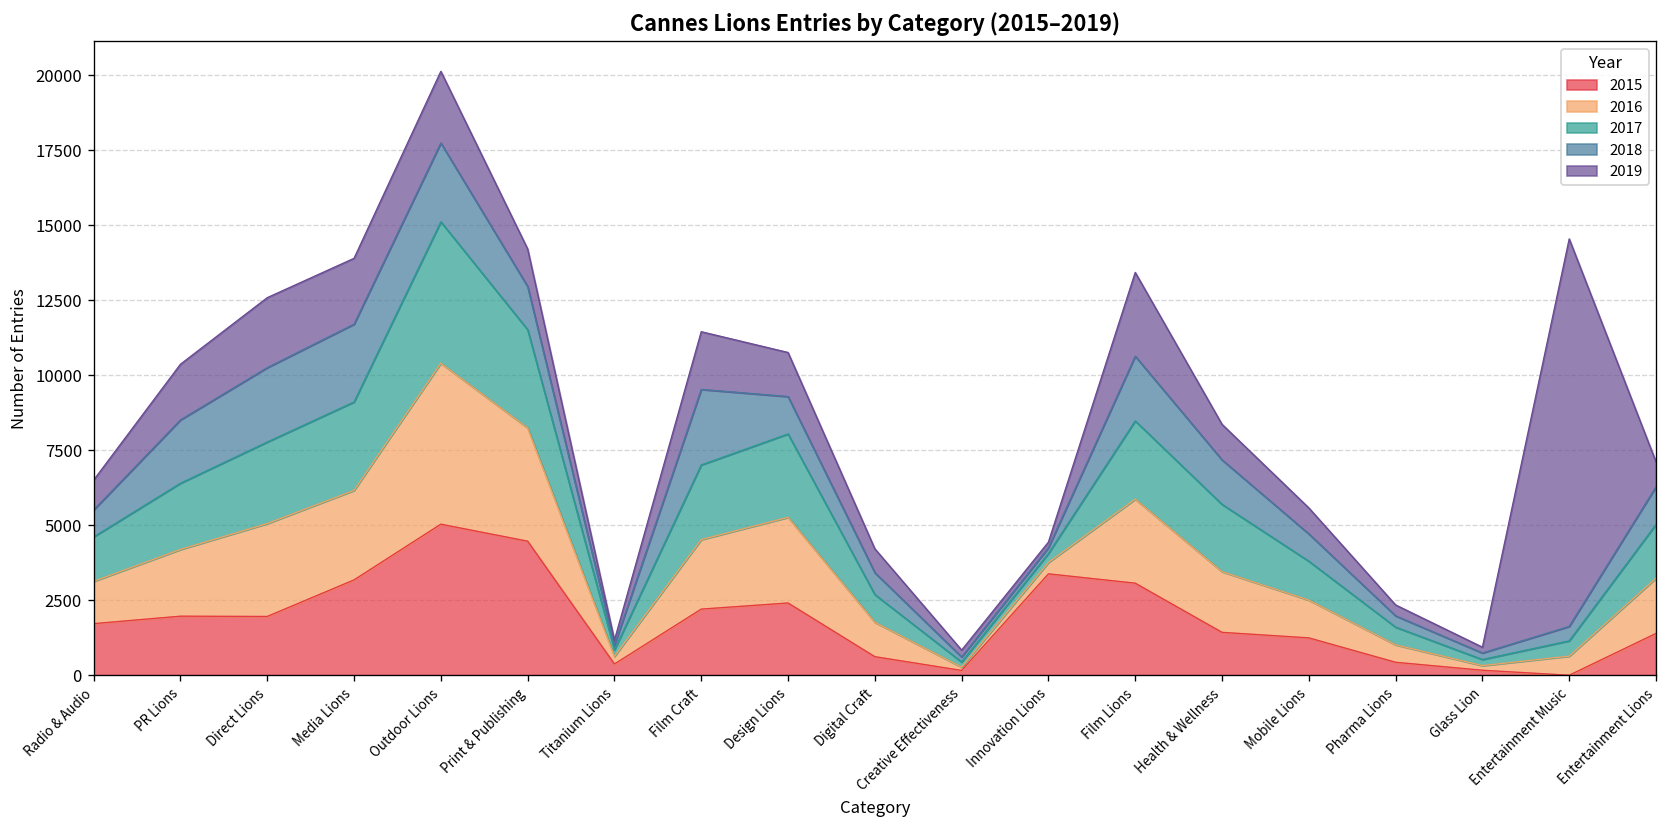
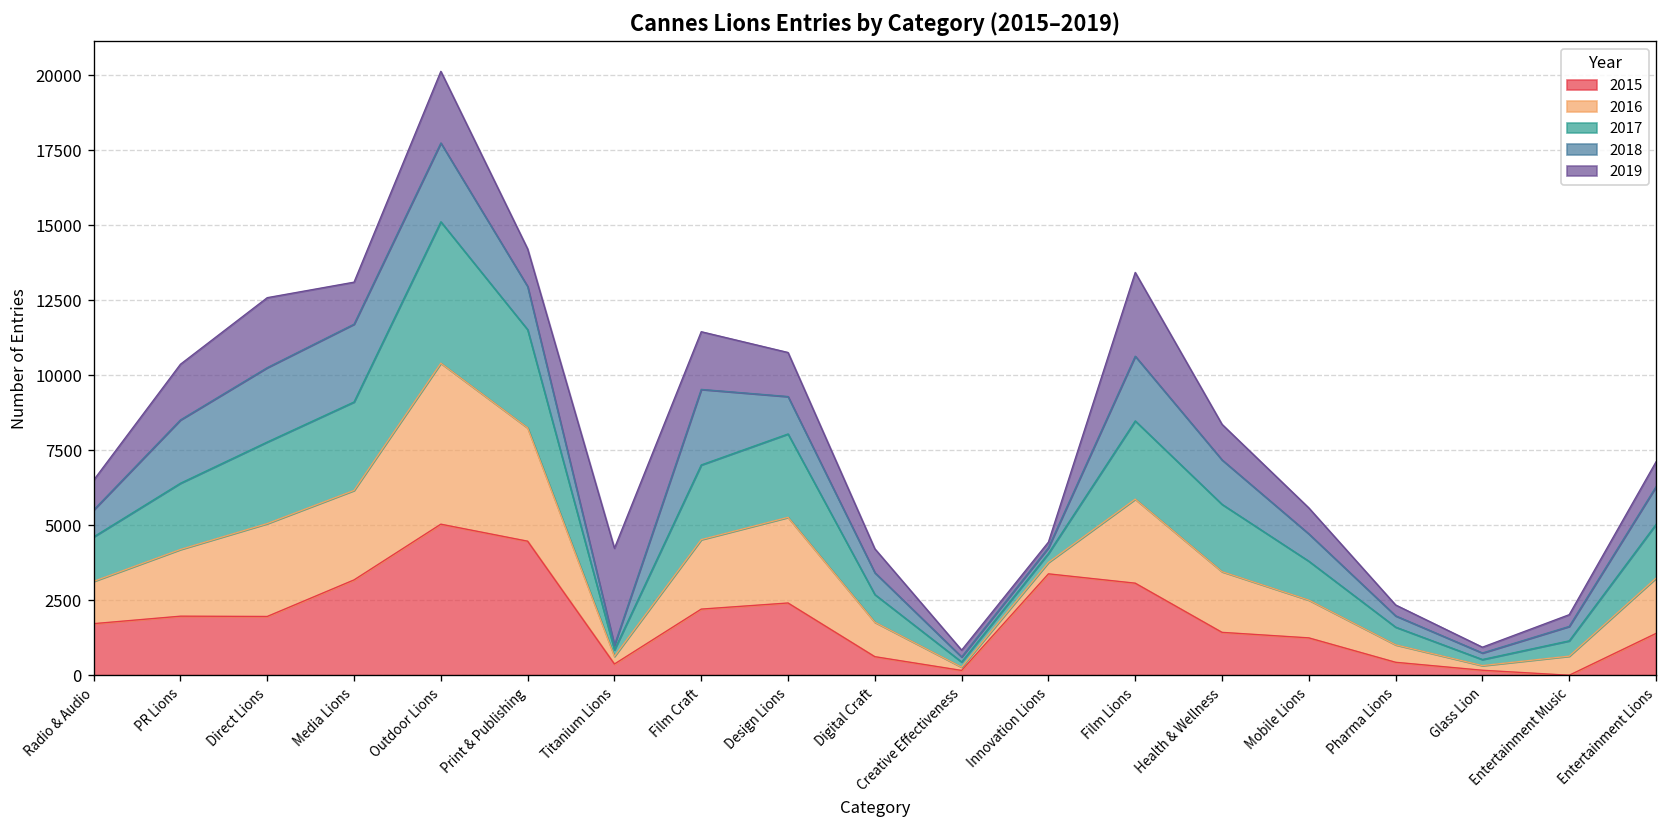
2019, Media Lions: 2200 -> 1400
2019, Titanium Lions: 200 -> 3200
2019, Entertainment Music: 12900 -> 400
